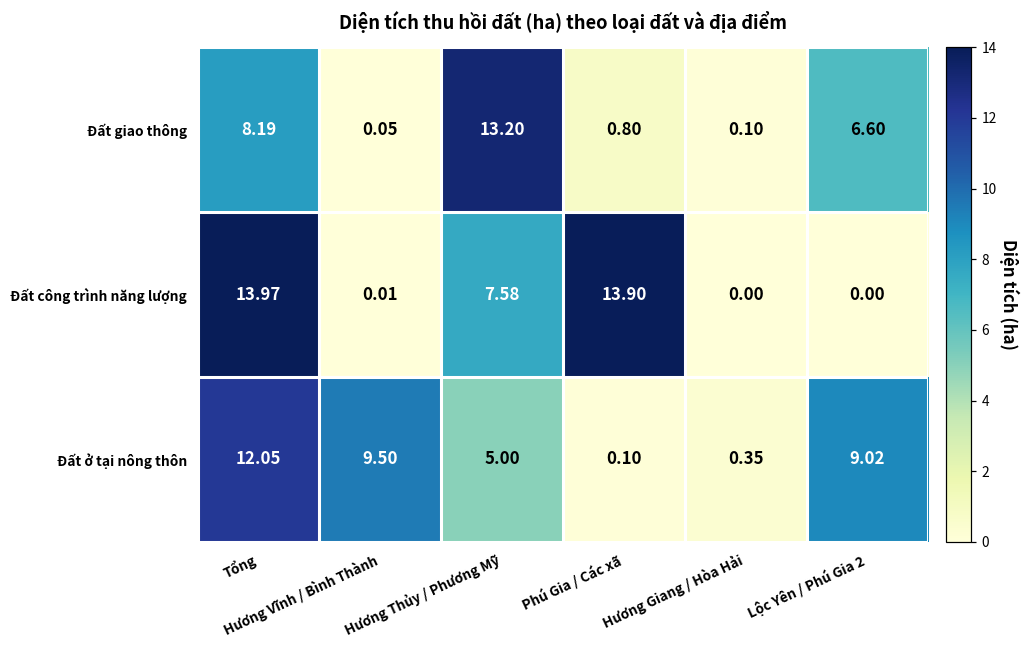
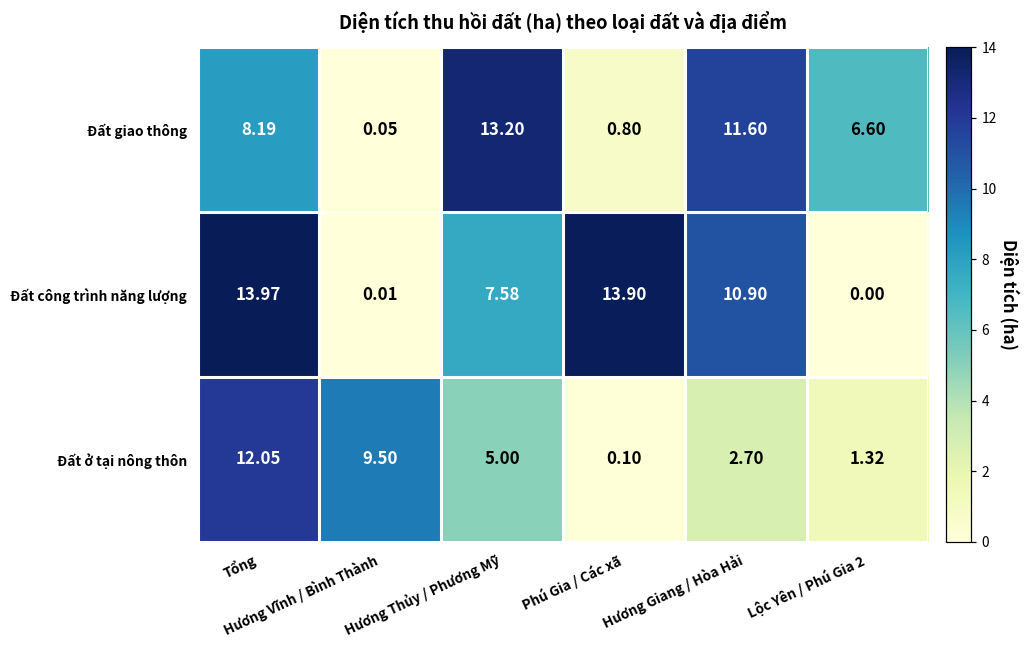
Đất giao thông, Hương Giang / Hòa Hải: 0.10 -> 11.60
Đất công trình năng lượng, Hương Giang / Hòa Hải: 0.00 -> 10.90
Đất ở tại nông thôn, Hương Giang / Hòa Hải: 0.35 -> 2.70
Đất ở tại nông thôn, Lộc Yên / Phú Gia 2: 9.02 -> 1.32
